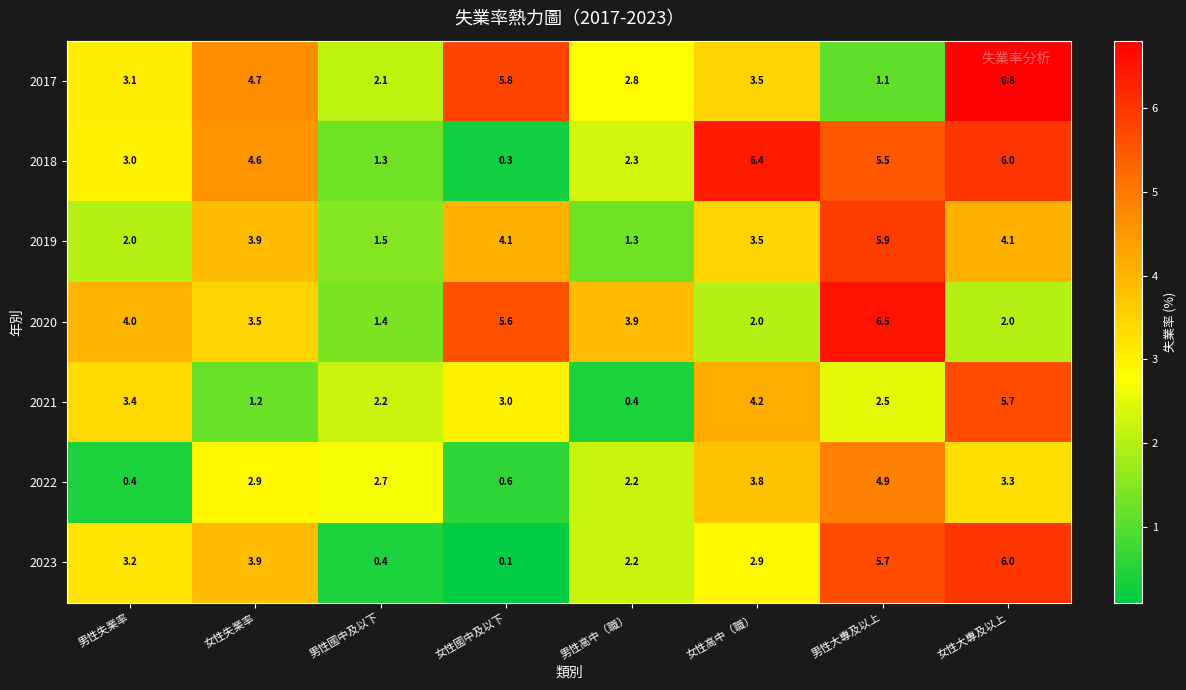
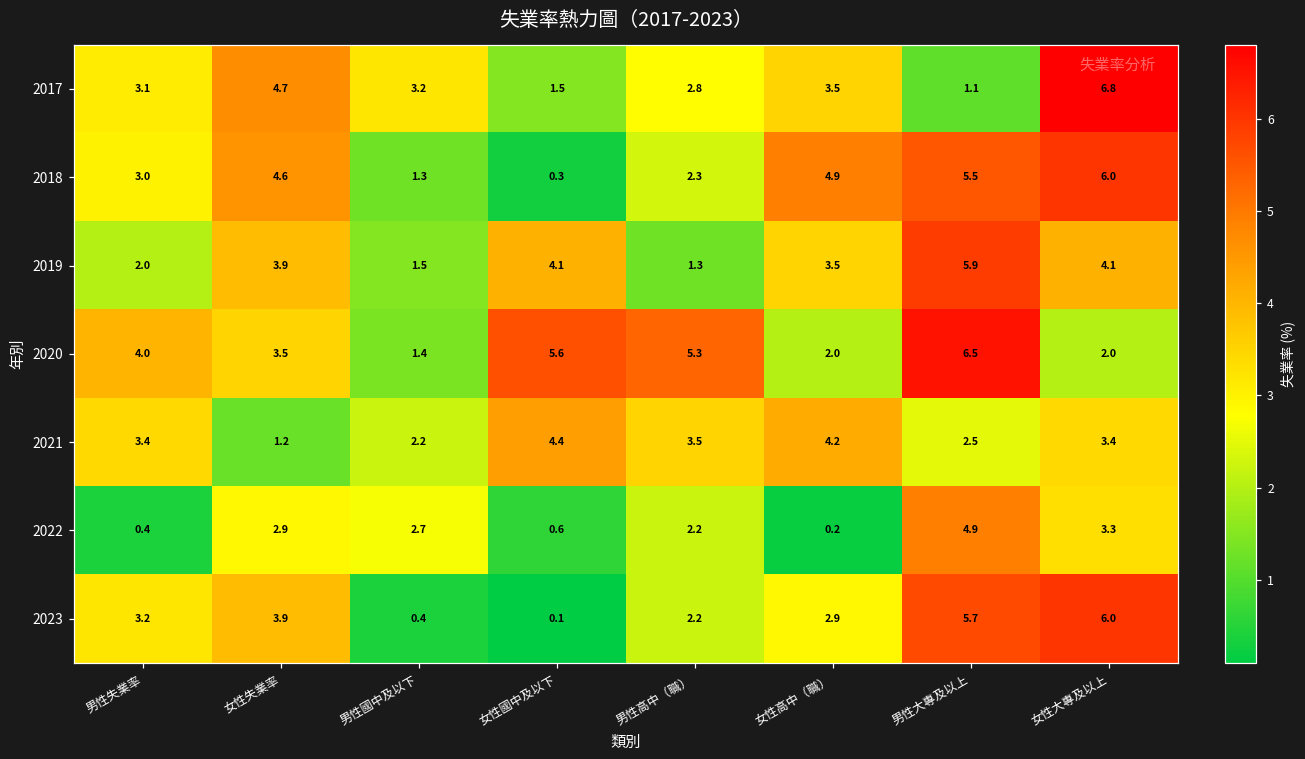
2017, 男性國中及以下: 2.1 -> 3.2
2017, 女性國中及以下: 5.8 -> 1.5
2018, 女性高中（職）: 6.4 -> 4.9
2020, 男性高中（職）: 3.9 -> 5.3
2021, 女性國中及以下: 3.0 -> 4.4
2021, 男性高中（職）: 0.4 -> 3.5
2021, 女性大專及以上: 5.7 -> 3.4
2022, 女性高中（職）: 3.8 -> 0.2
